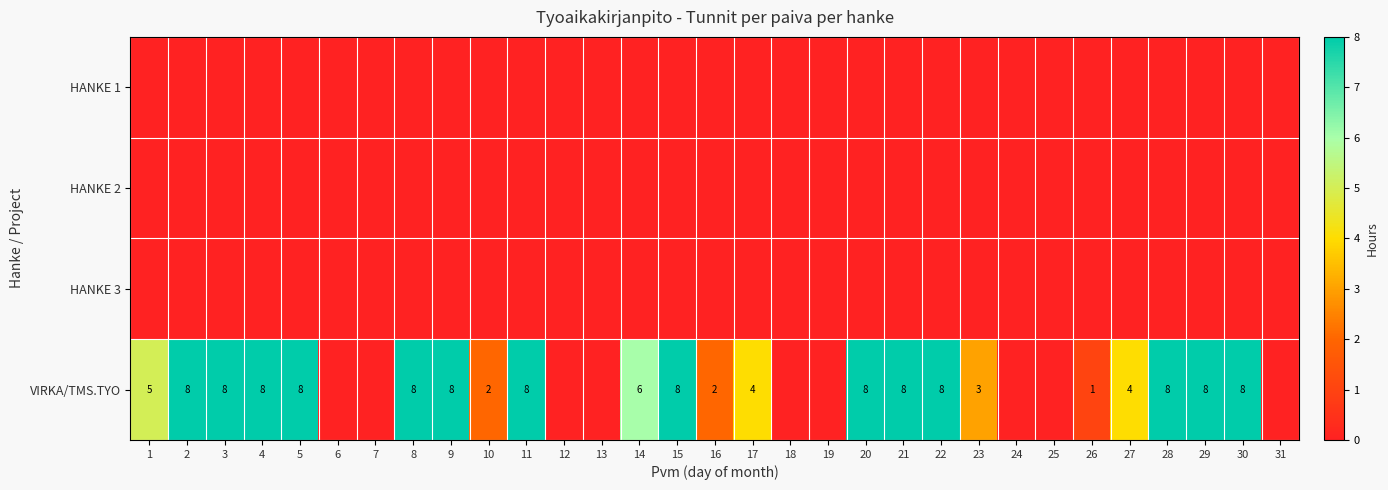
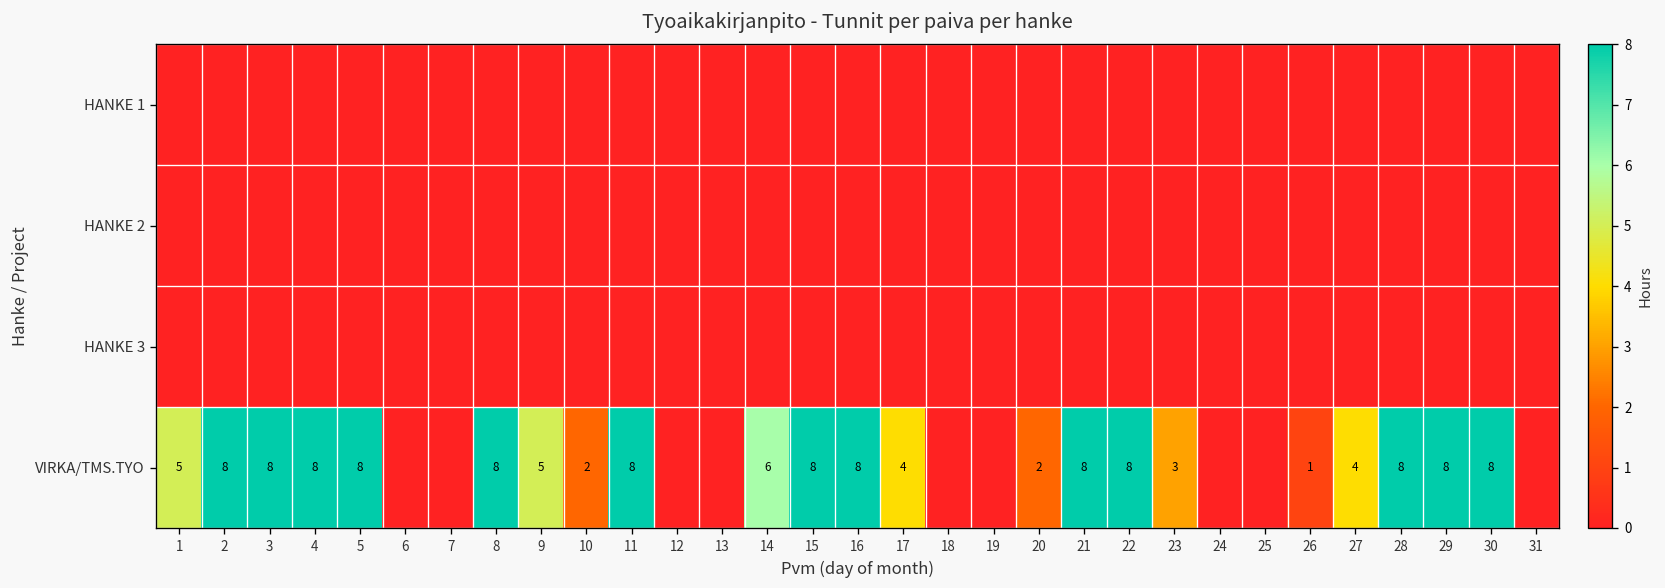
VIRKA/TMS.TYO, 9: 8 -> 5
VIRKA/TMS.TYO, 16: 2 -> 8
VIRKA/TMS.TYO, 20: 8 -> 2
